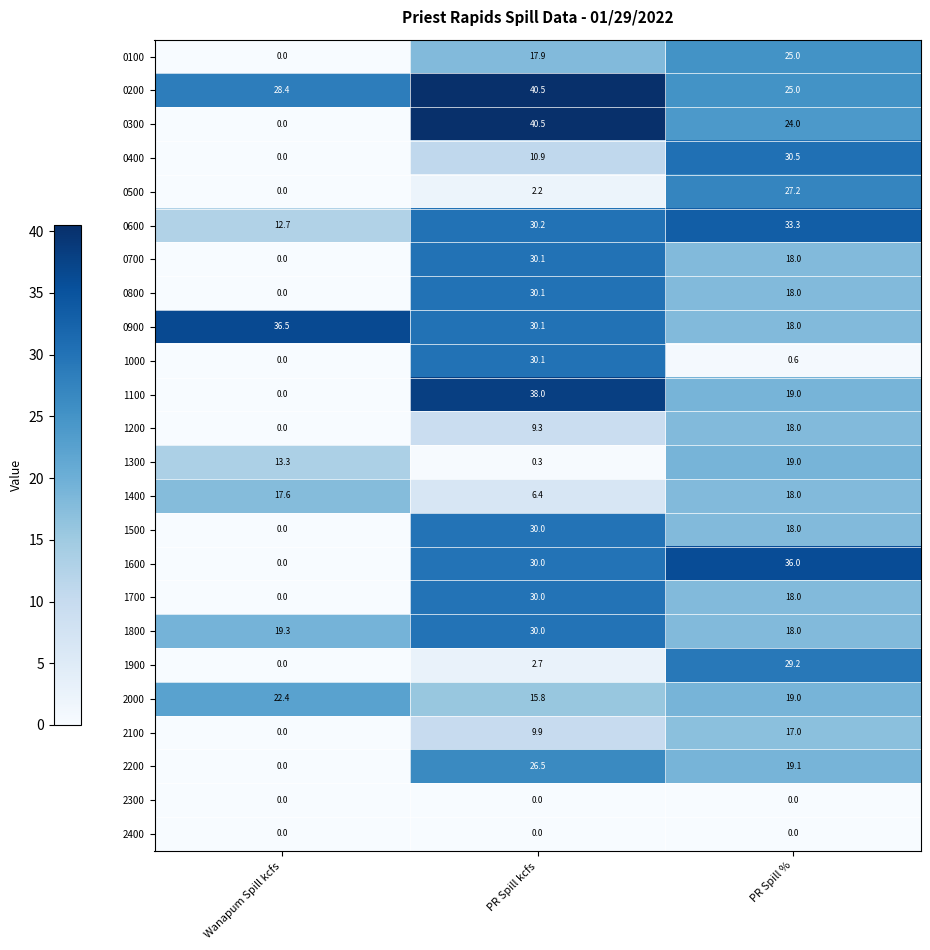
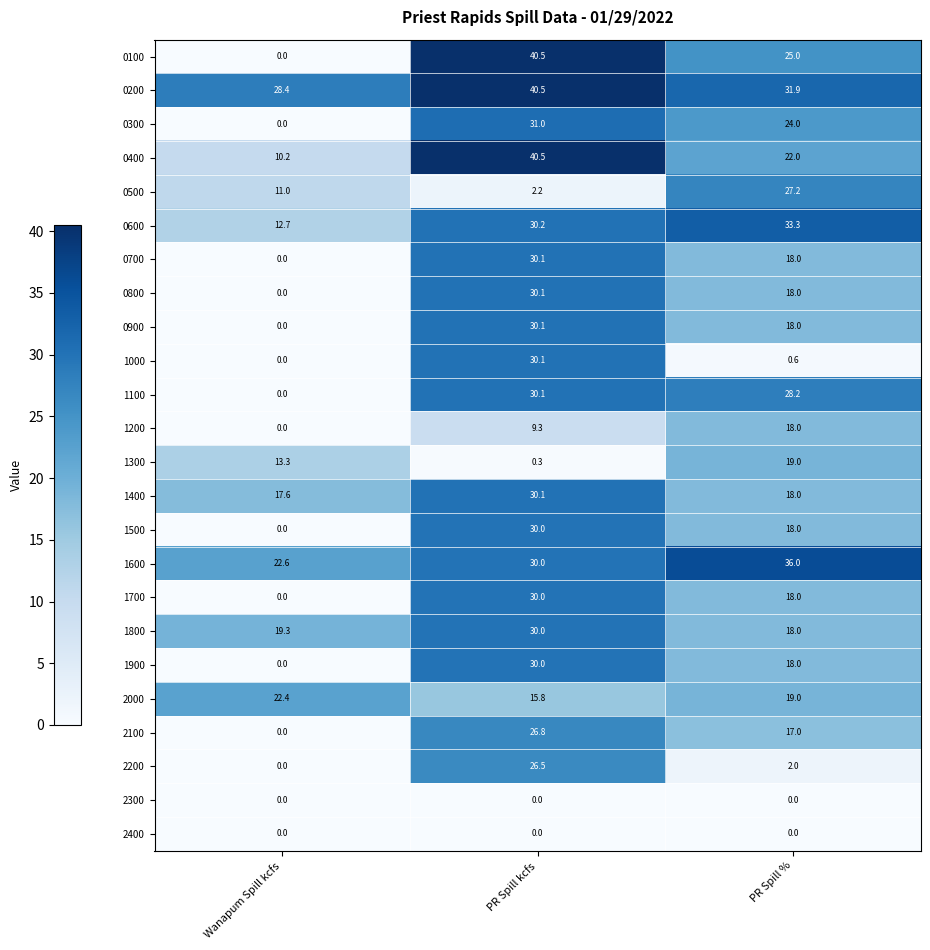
0100, PR Spill kcfs: 17.9 -> 40.5
0200, PR Spill %: 25.0 -> 31.9
0300, PR Spill kcfs: 40.5 -> 31.0
0400, Wanapum Spill kcfs: 0.0 -> 10.2
0400, PR Spill kcfs: 10.9 -> 40.5
0400, PR Spill %: 30.5 -> 22.0
0500, Wanapum Spill kcfs: 0.0 -> 11.0
0900, Wanapum Spill kcfs: 36.5 -> 0.0
1100, PR Spill kcfs: 38.0 -> 30.1
1100, PR Spill %: 19.0 -> 28.2
1400, PR Spill kcfs: 6.4 -> 30.1
1600, Wanapum Spill kcfs: 0.0 -> 22.6
1900, PR Spill kcfs: 2.7 -> 30.0
1900, PR Spill %: 29.2 -> 18.0
2100, PR Spill kcfs: 9.9 -> 26.8
2200, PR Spill %: 19.1 -> 2.0
